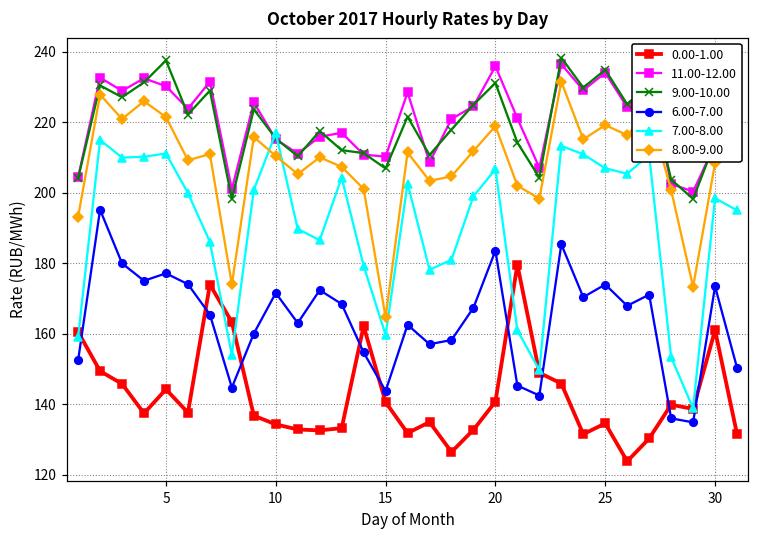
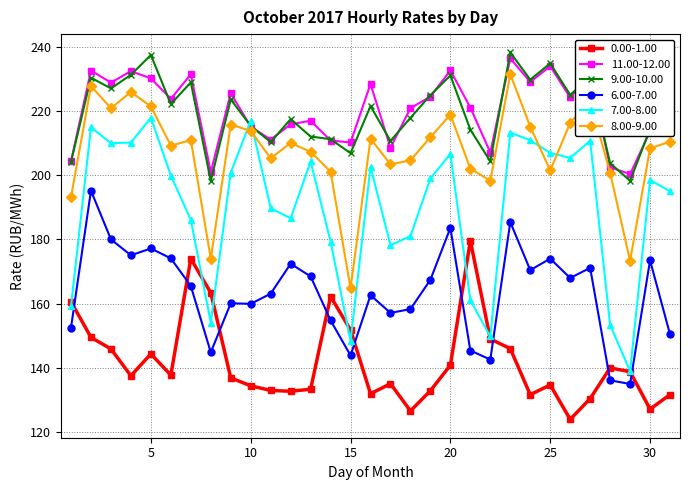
7.00-8.00, 5: 211 -> 218
6.00-7.00, 10: 172 -> 160
8.00-9.00, 10: 210 -> 214
0.00-1.00, 15: 141 -> 152
7.00-8.00, 15: 160 -> 148
11.00-12.00, 20: 236 -> 233
8.00-9.00, 25: 219 -> 202
0.00-1.00, 30: 161 -> 127
